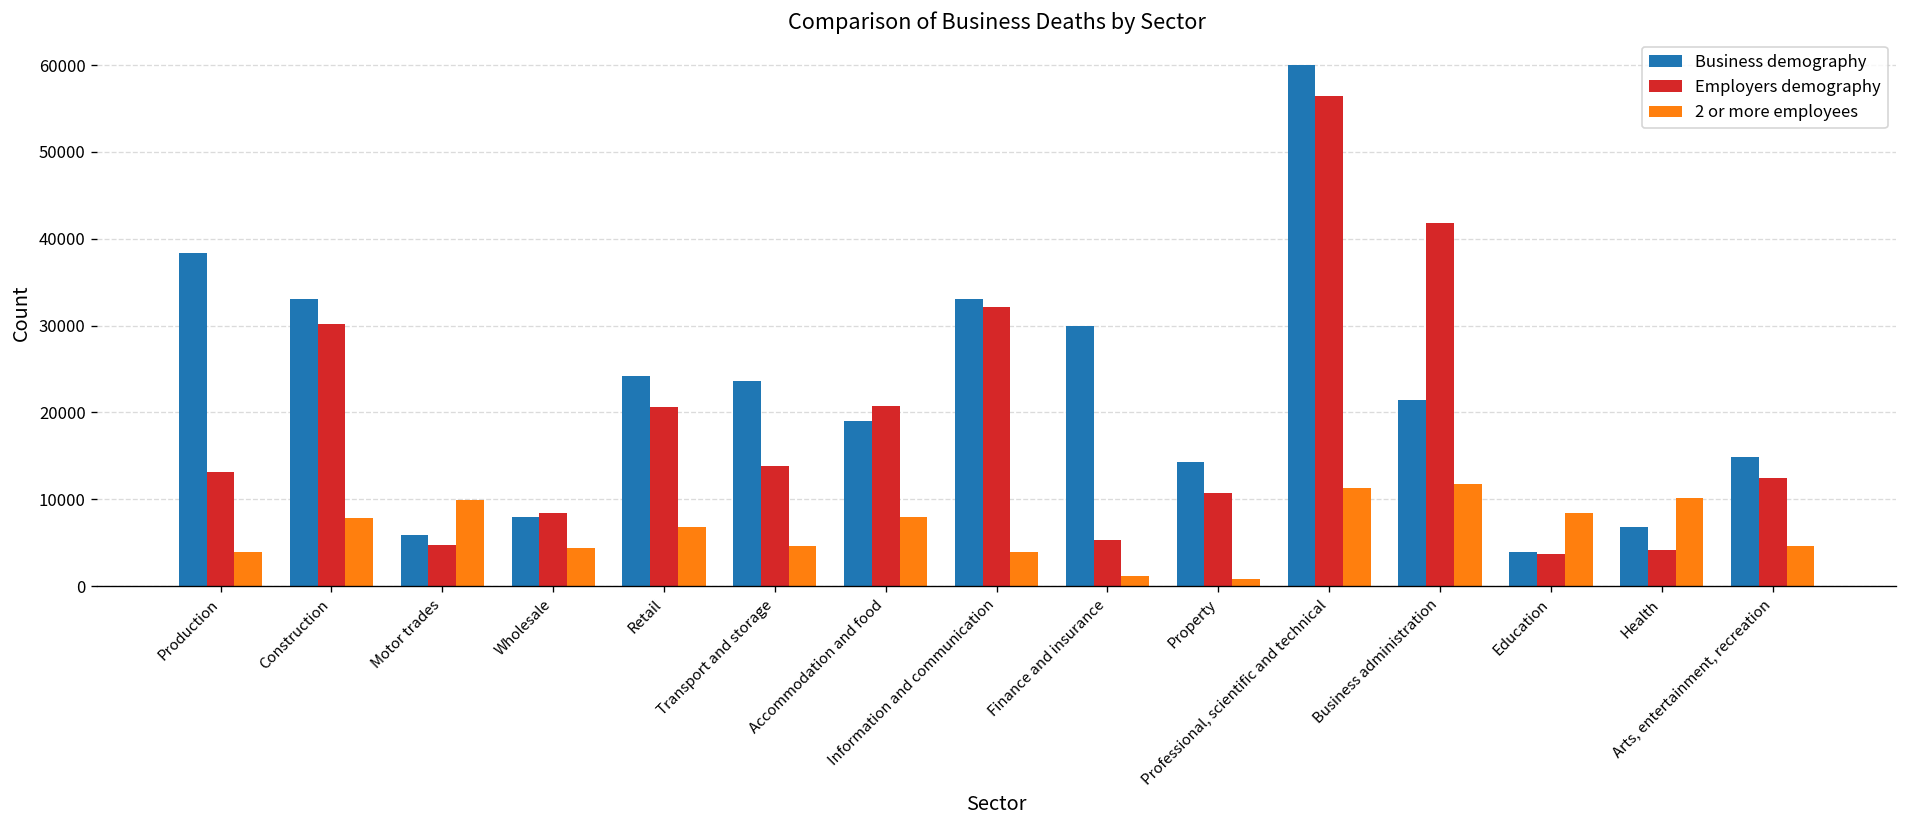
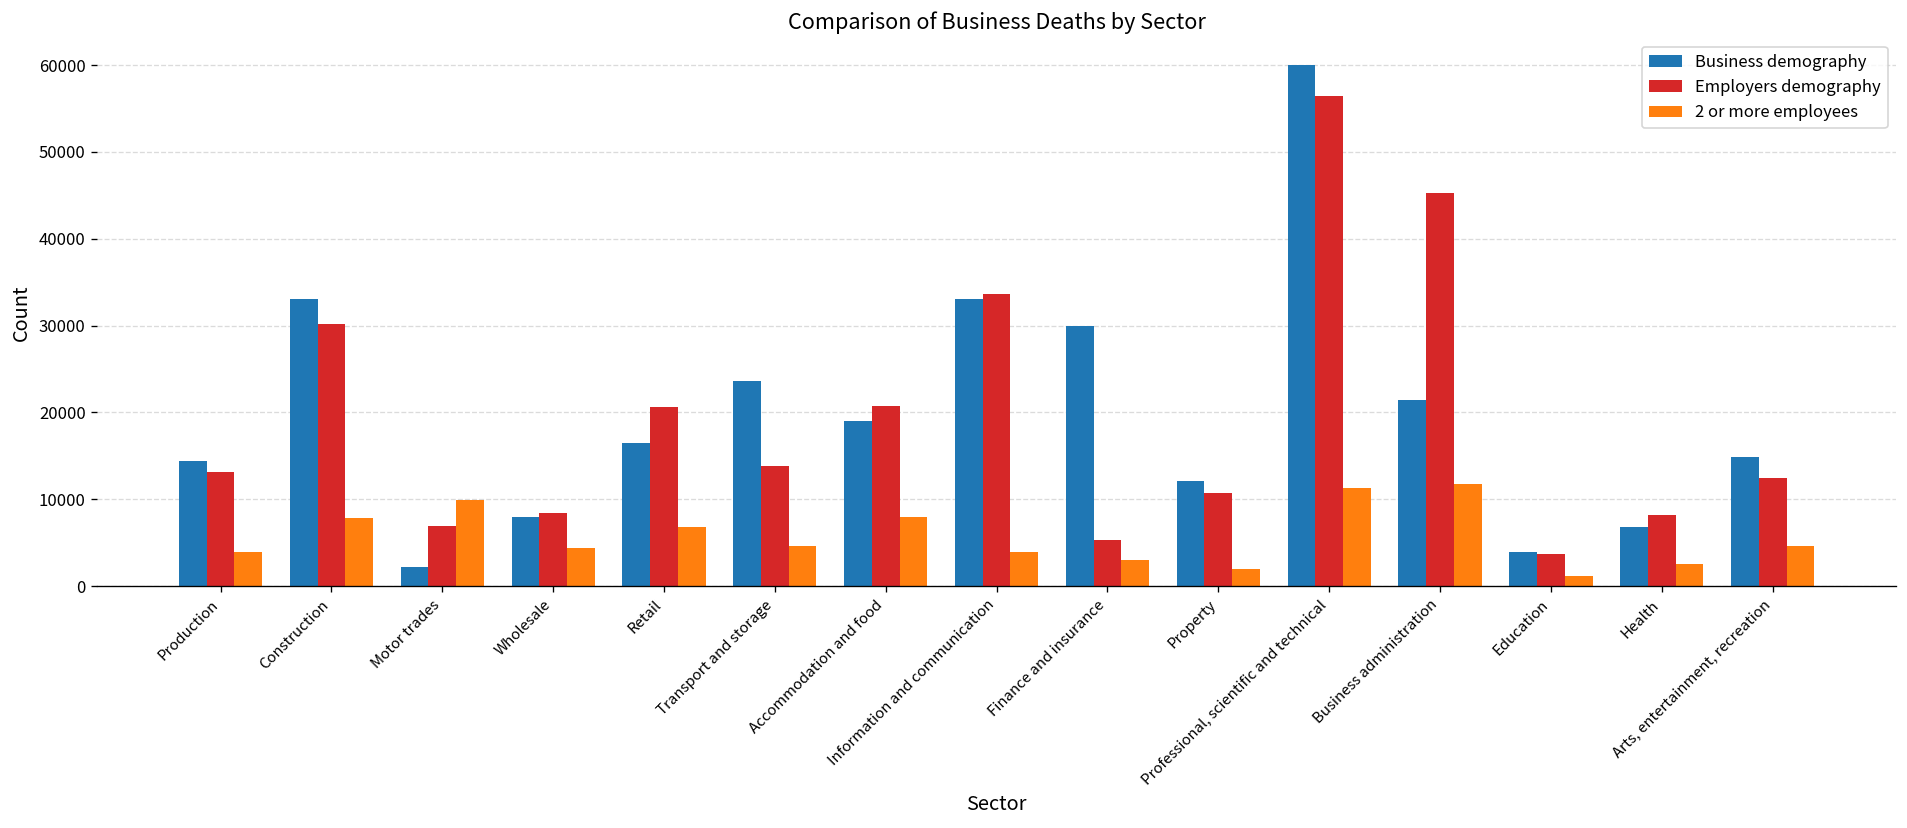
Business demography, Production: 38000 -> 14000
Business demography, Motor trades: 6000 -> 2000
Employers demography, Motor trades: 5000 -> 7000
Business demography, Retail: 24000 -> 17000
Employers demography, Information and communication: 32000 -> 34000
2 or more employees, Finance and insurance: 1000 -> 3000
Business demography, Property: 14000 -> 12000
2 or more employees, Property: 1000 -> 2000
Employers demography, Business administration: 42000 -> 45000
2 or more employees, Education: 8000 -> 1000
Employers demography, Health: 4000 -> 8000
2 or more employees, Health: 10000 -> 3000
